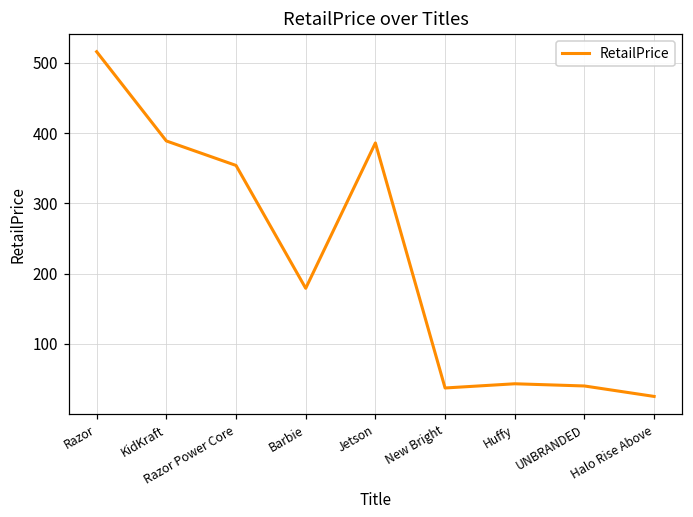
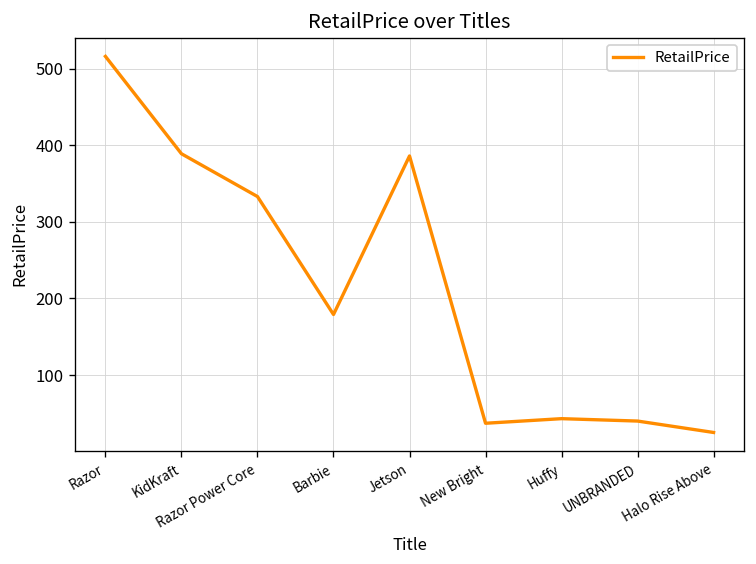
Razor Power Core: 350 -> 330
